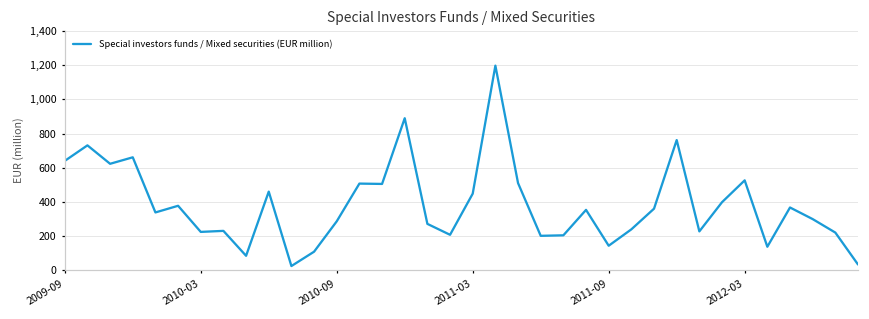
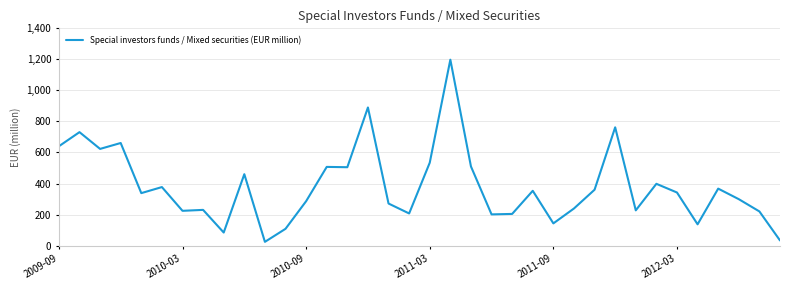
2011-03: 450 -> 530
2012-03: 530 -> 340
